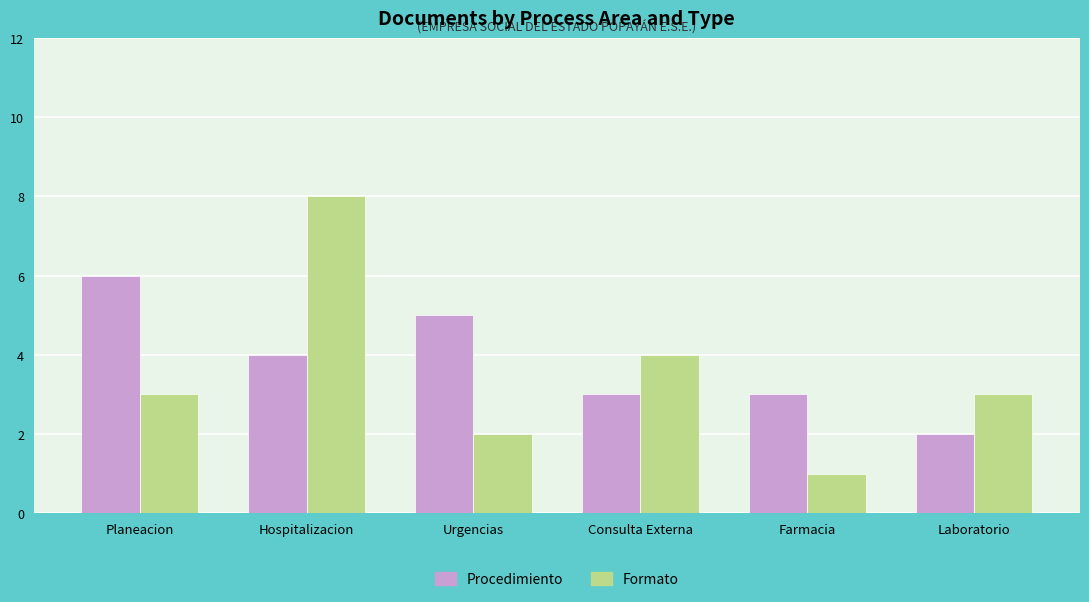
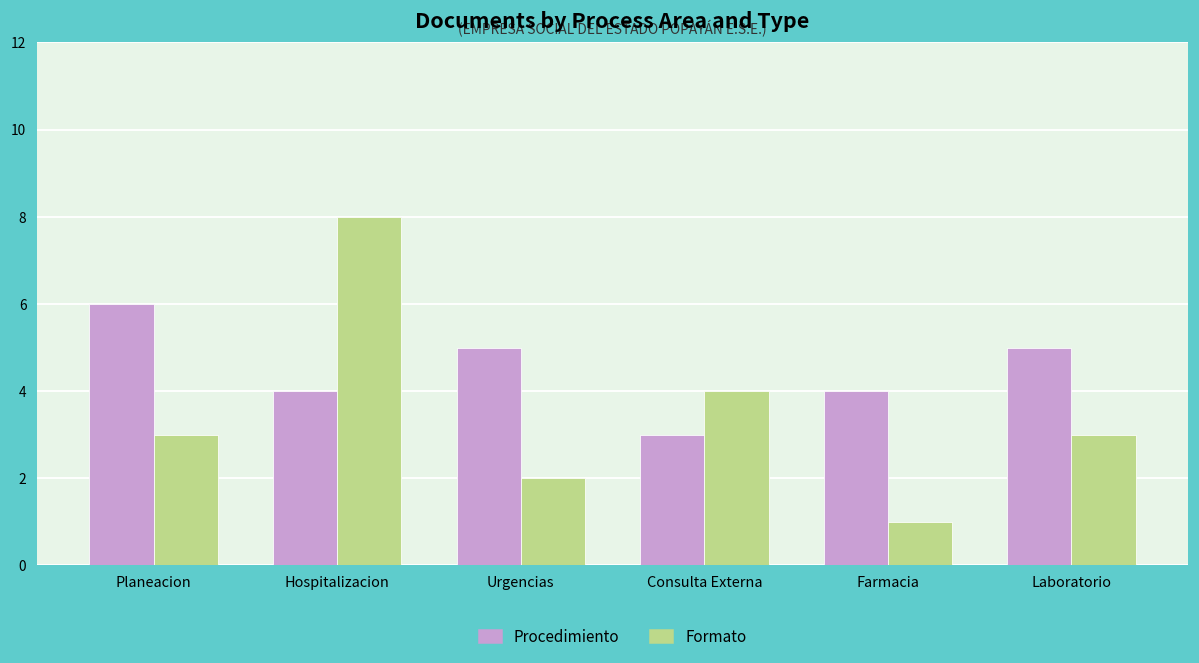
Procedimiento, Farmacia: 3 -> 4
Procedimiento, Laboratorio: 2 -> 5
